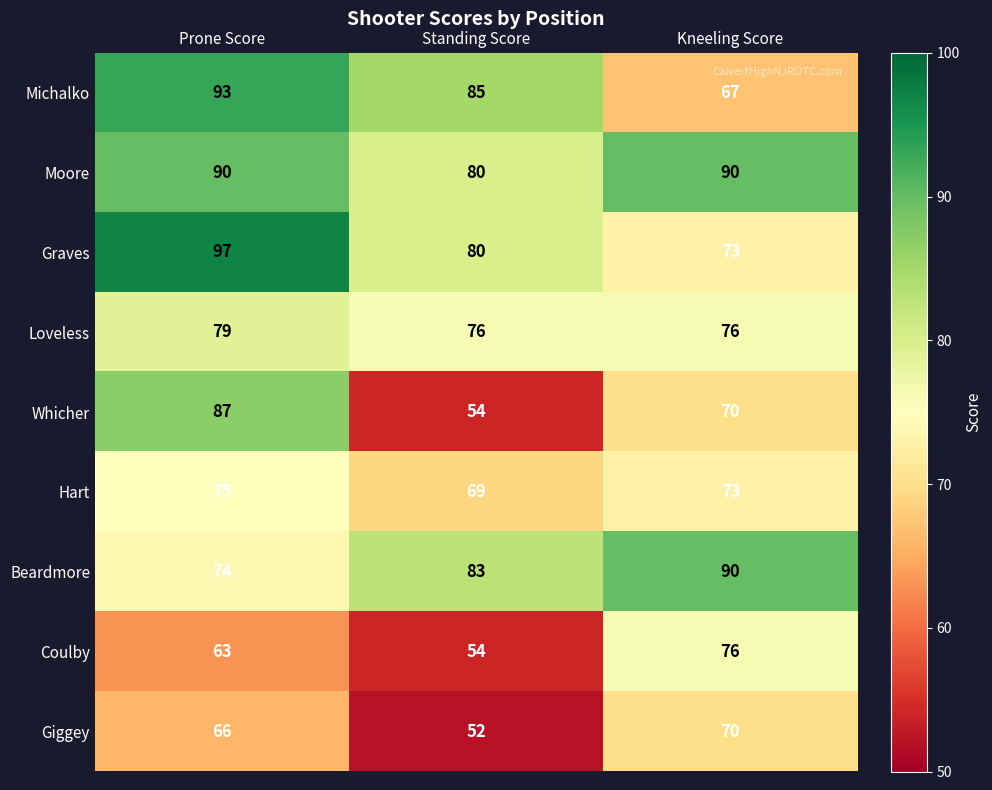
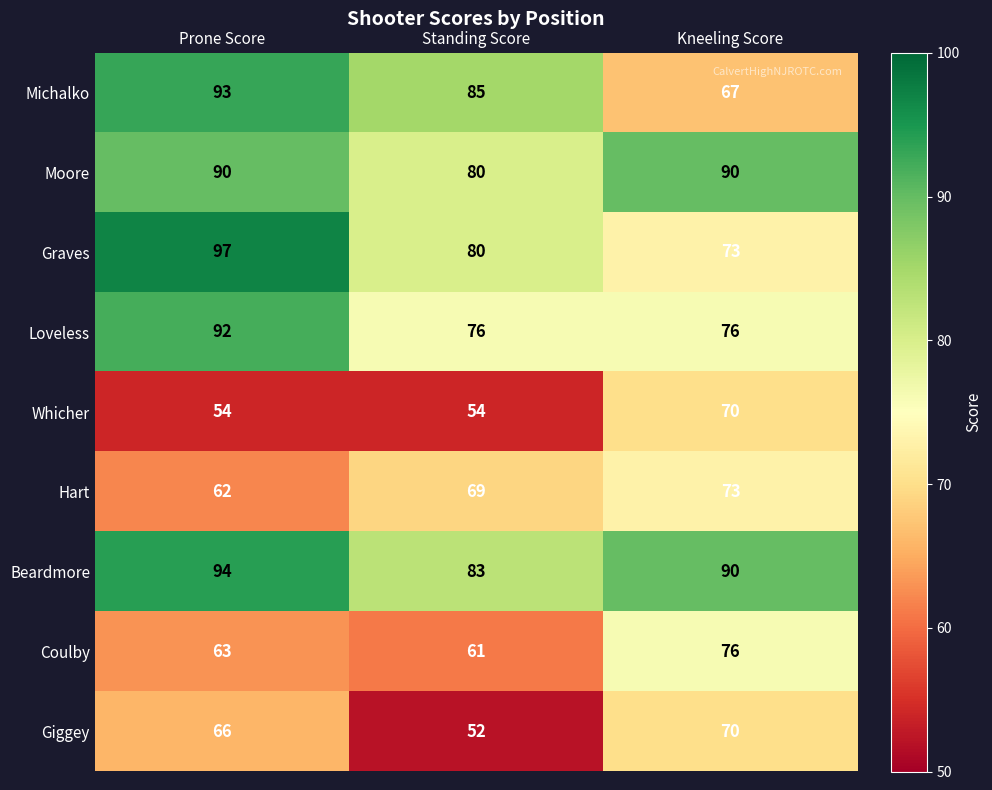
Loveless, Prone Score: 79 -> 92
Whicher, Prone Score: 87 -> 54
Hart, Prone Score: 75 -> 62
Beardmore, Prone Score: 74 -> 94
Coulby, Standing Score: 54 -> 61
